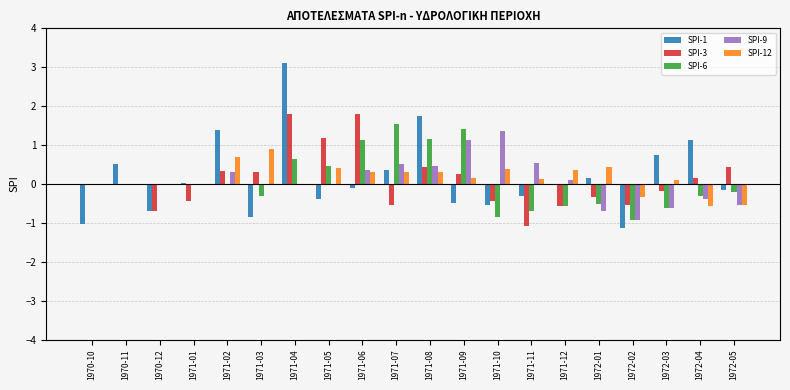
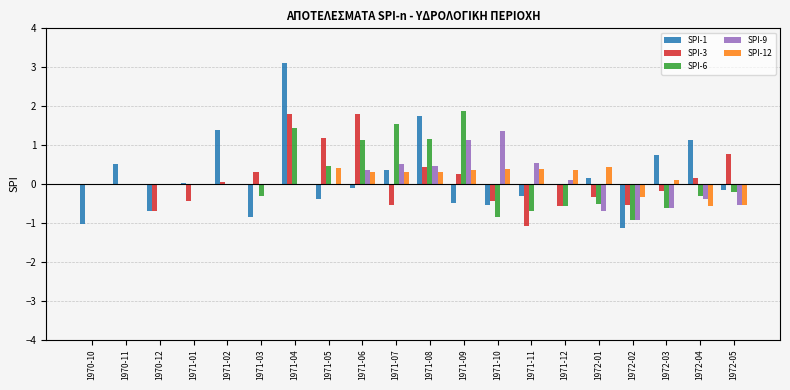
SPI-3, 1971-02: 0.3 -> 0.1
SPI-9, 1971-02: 0.3 -> 0.0
SPI-12, 1971-02: 0.7 -> 0.0
SPI-12, 1971-03: 0.9 -> 0.0
SPI-6, 1971-04: 0.7 -> 1.5
SPI-6, 1971-09: 1.4 -> 1.9
SPI-12, 1971-09: 0.1 -> 0.4
SPI-12, 1971-11: 0.1 -> 0.4
SPI-3, 1972-05: 0.4 -> 0.8
